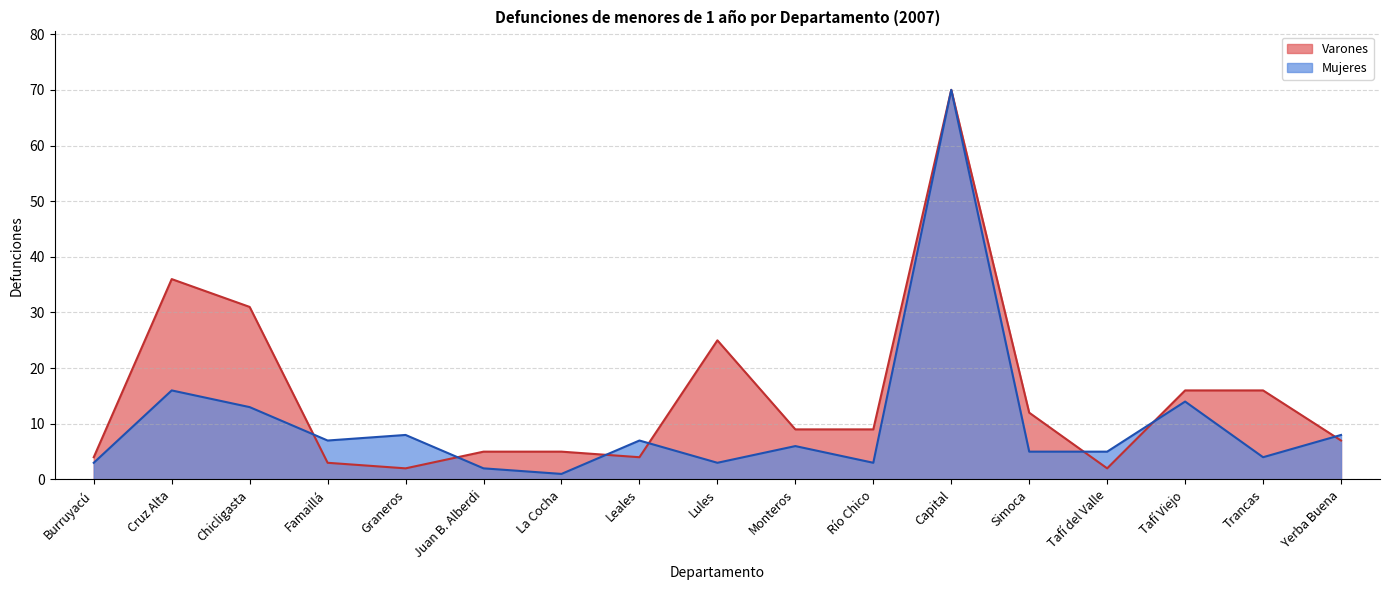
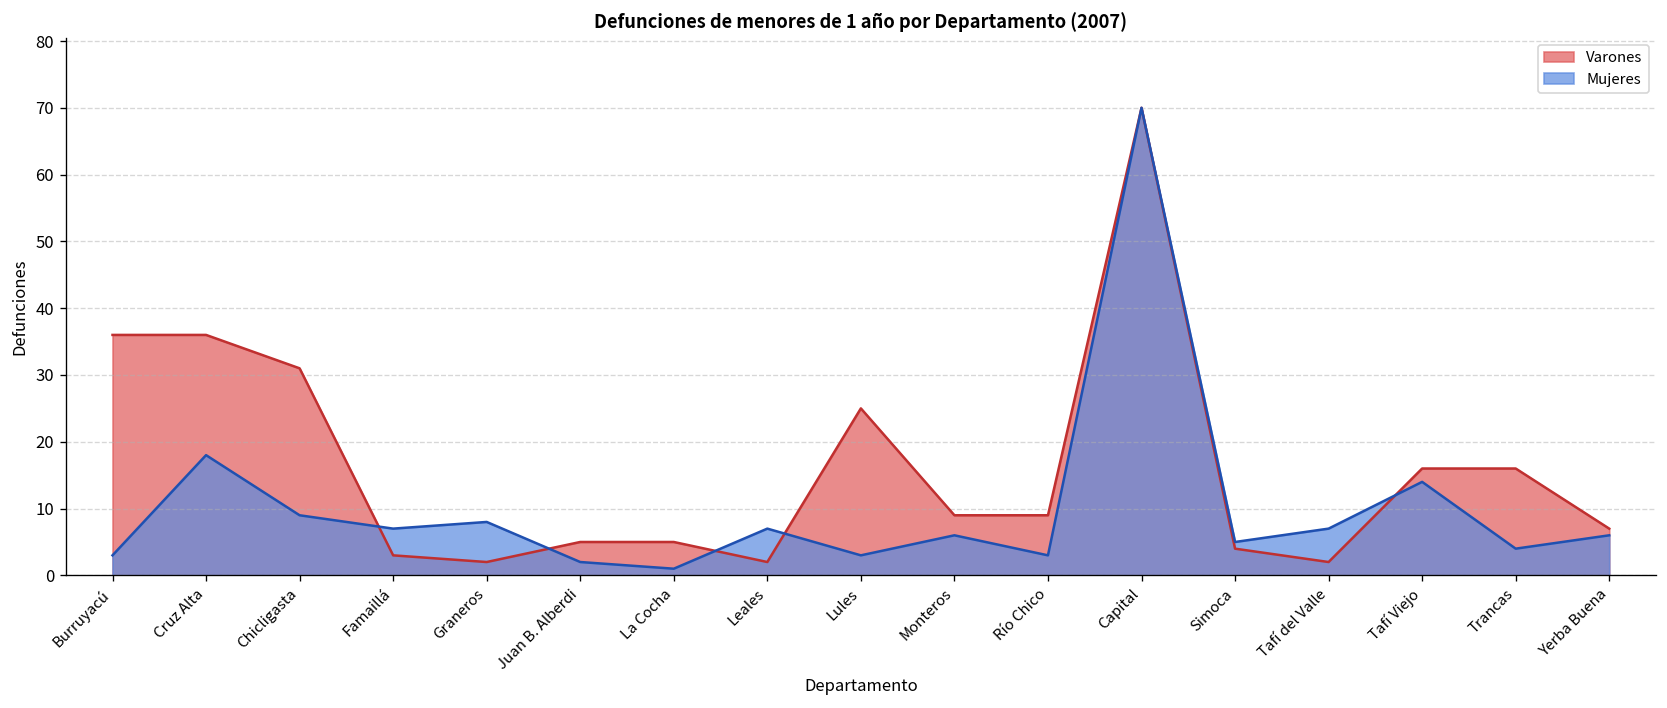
Varones, Burruyacú: 4 -> 36
Mujeres, Cruz Alta: 16 -> 18
Mujeres, Chicligasta: 13 -> 9
Varones, Leales: 4 -> 2
Varones, Simoca: 12 -> 4
Mujeres, Tafí del Valle: 5 -> 7
Mujeres, Yerba Buena: 8 -> 6
